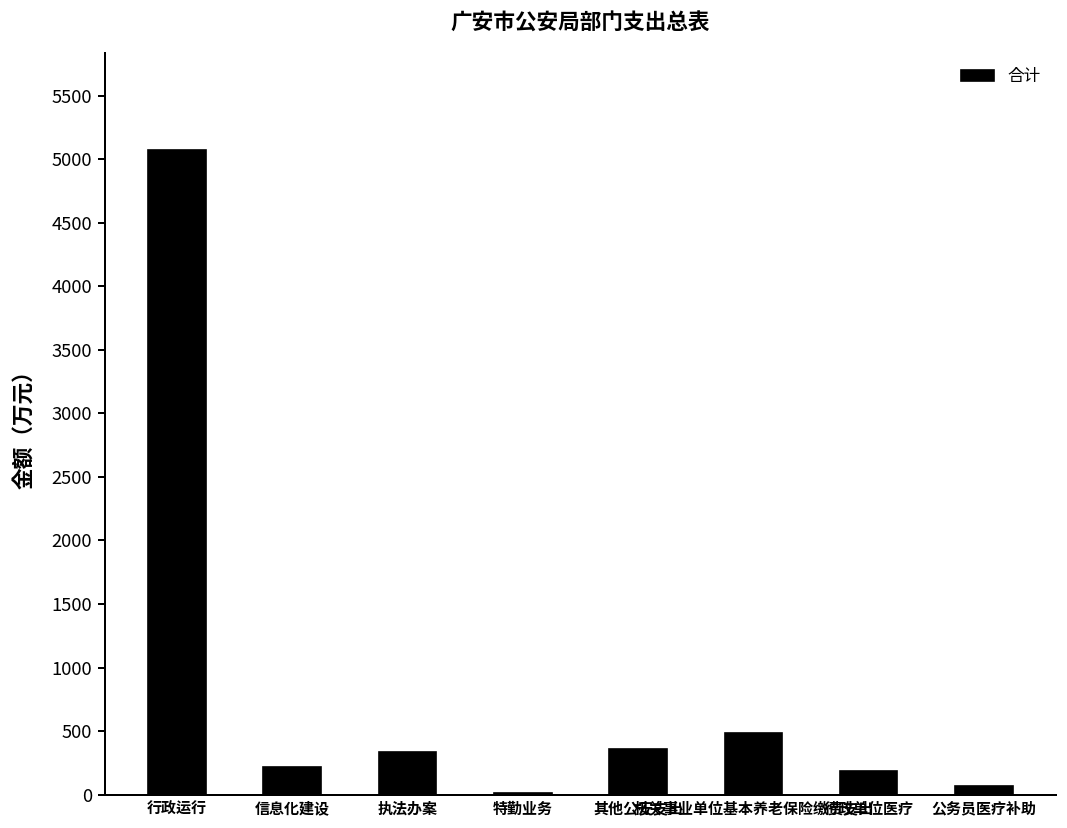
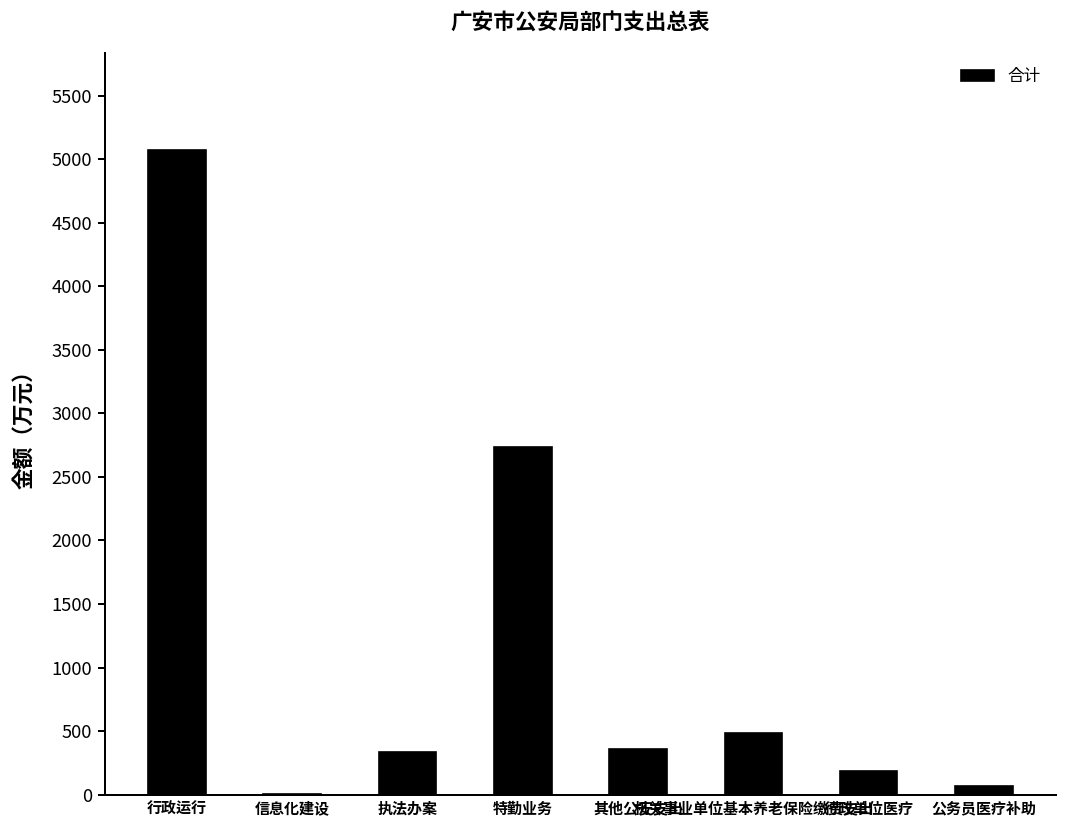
信息化建设: 210 -> 10
特勤业务: 10 -> 2740
